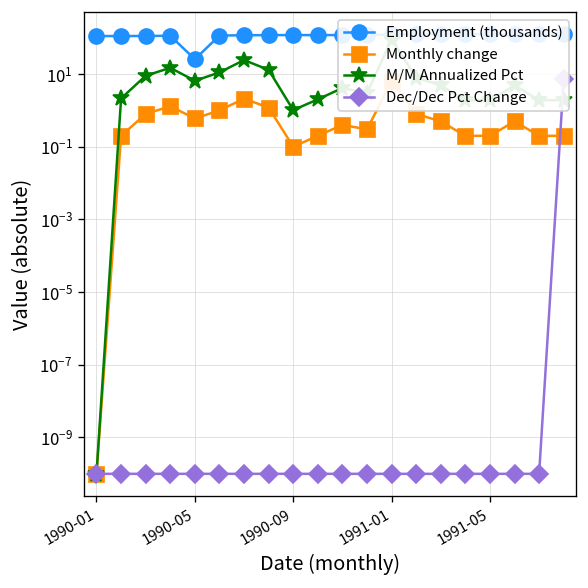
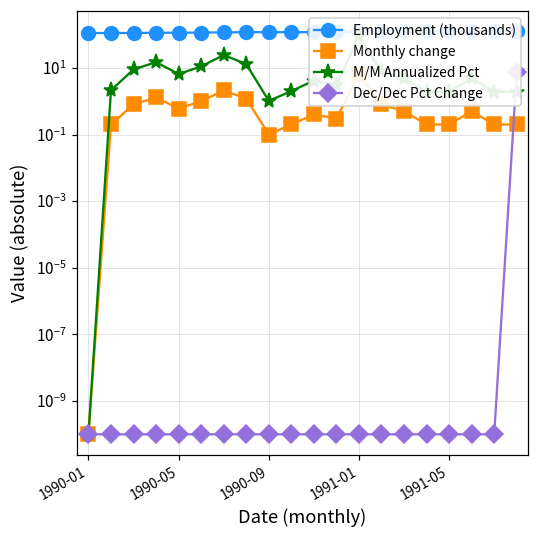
Employment (thousands), 1990-05: 30 -> 110
